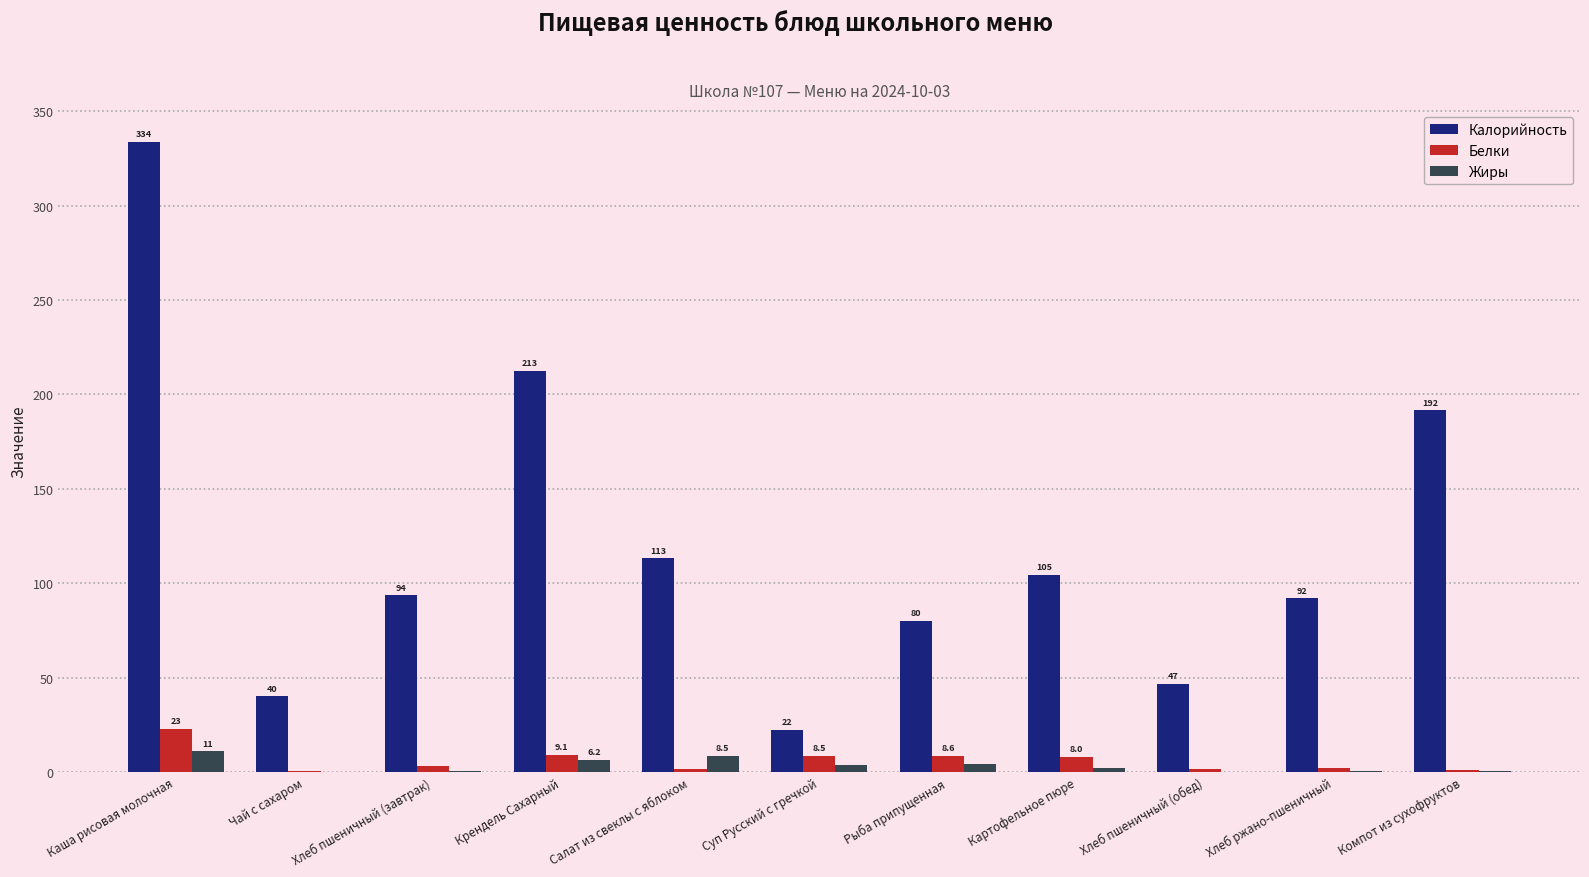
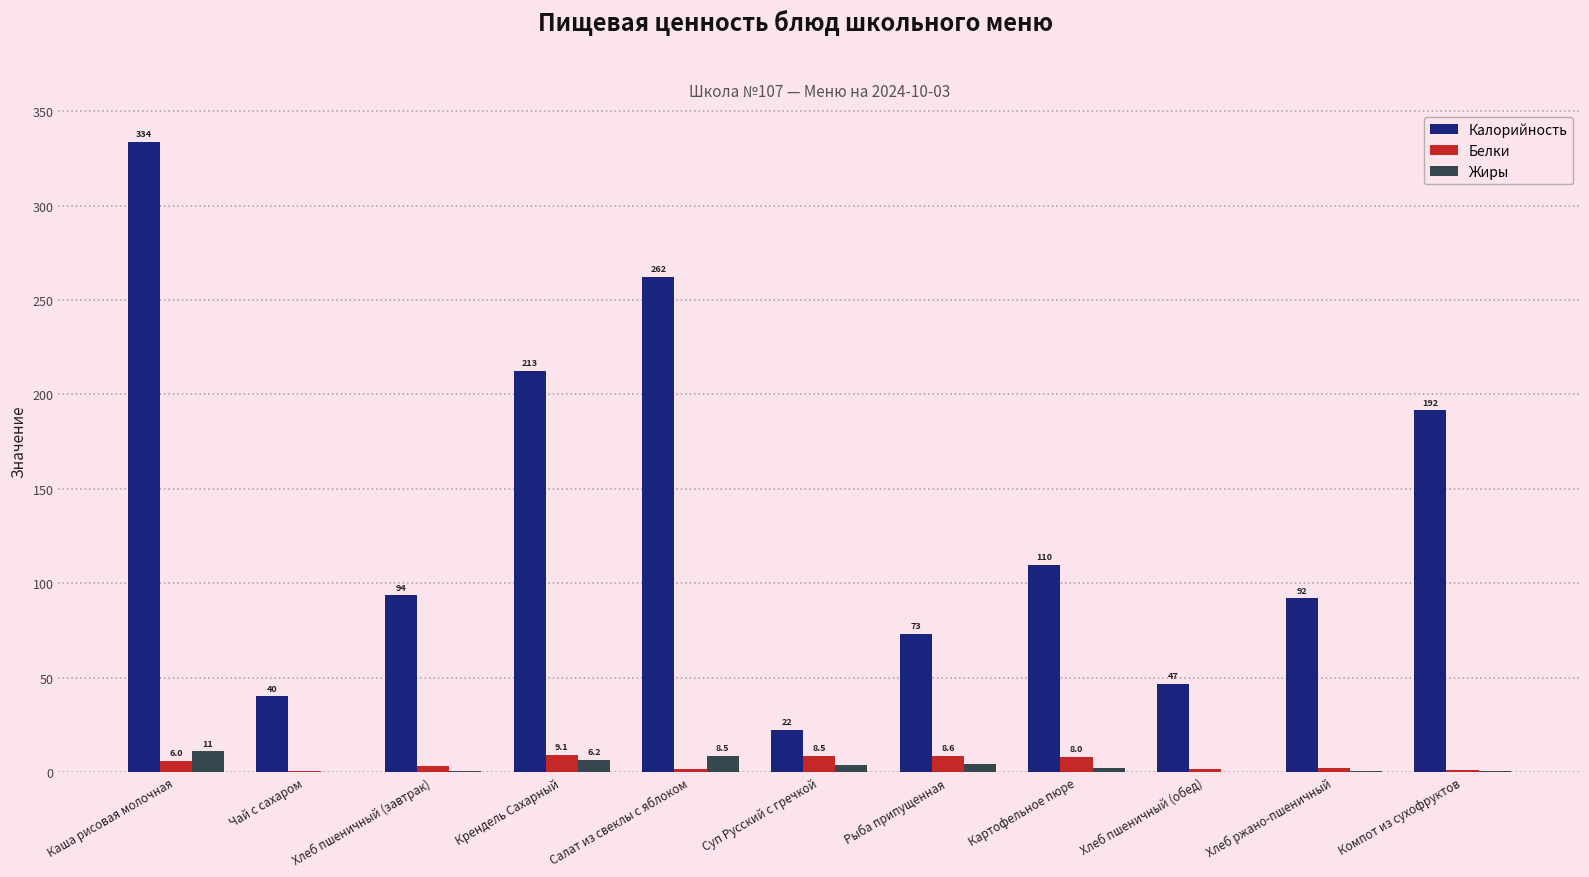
Белки, Каша рисовая молочная: 23 -> 6.0
Калорийность, Салат из свеклы с яблоком: 113 -> 262
Калорийность, Рыба припущенная: 80 -> 73
Калорийность, Картофельное пюре: 105 -> 110
